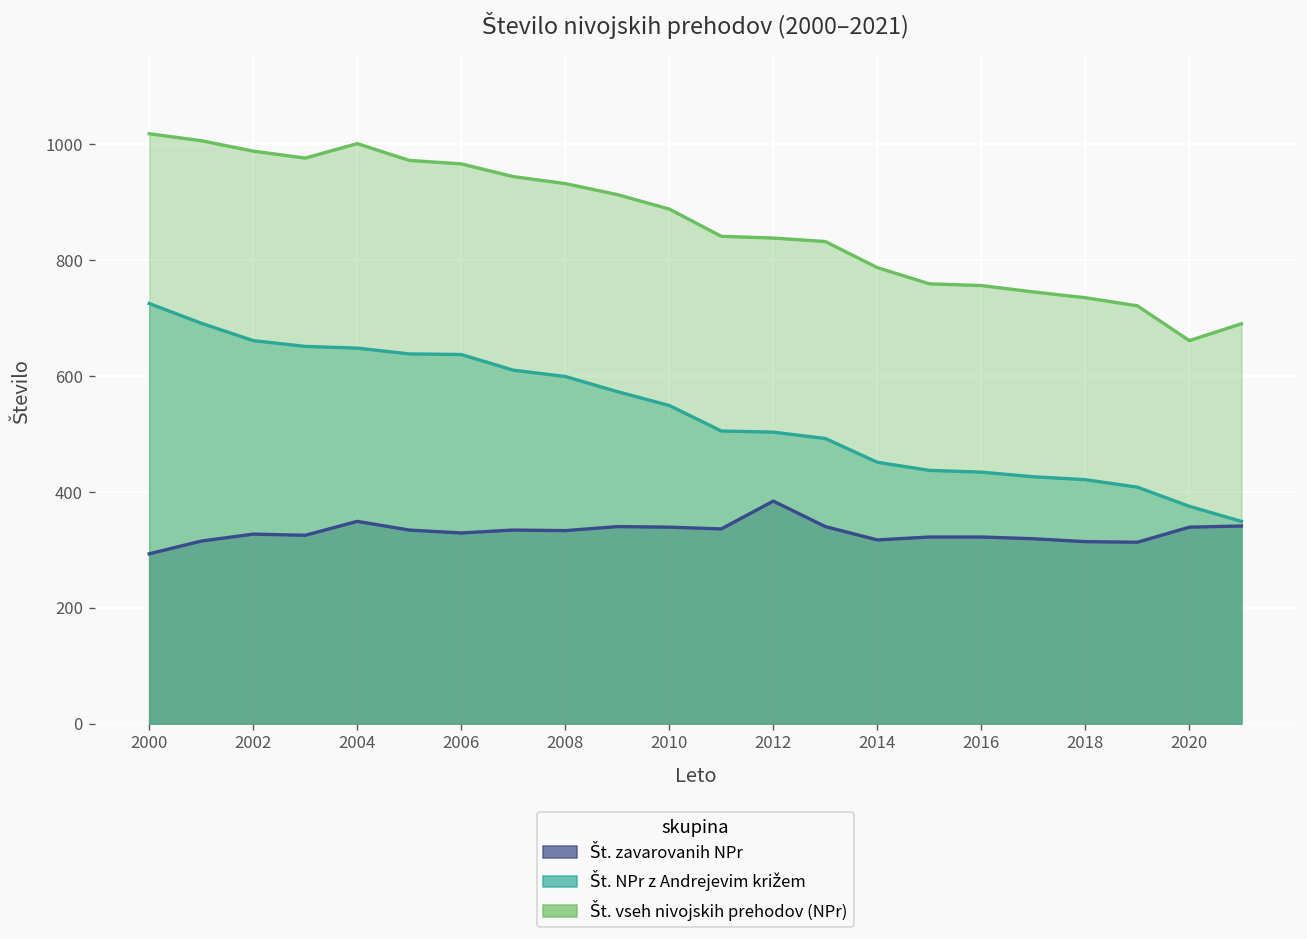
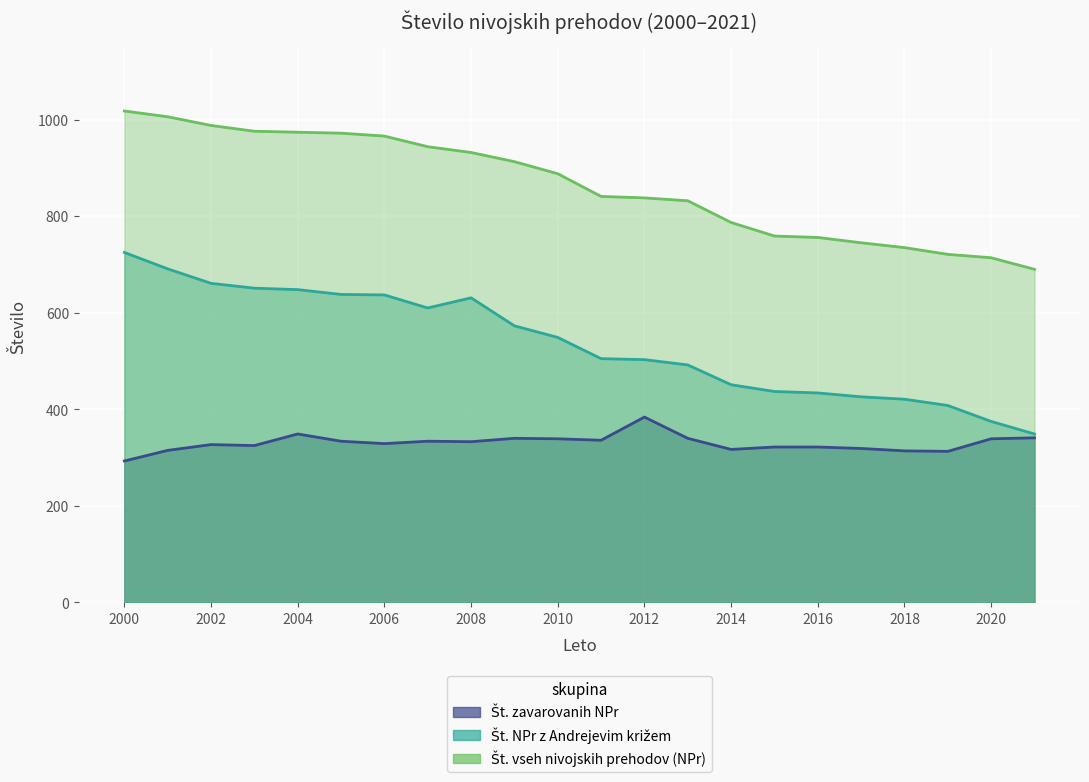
Št. vseh nivojskih prehodov (NPr), 2004: 1000 -> 970
Št. NPr z Andrejevim križem, 2008: 600 -> 630
Št. vseh nivojskih prehodov (NPr), 2020: 660 -> 710
